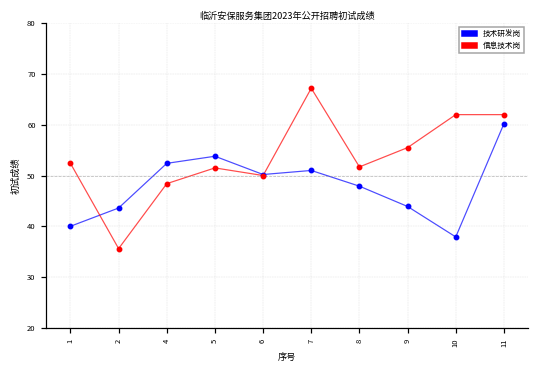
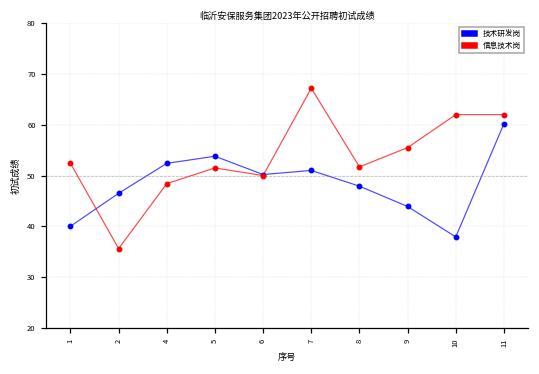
技术研发岗, 2: 44 -> 47
